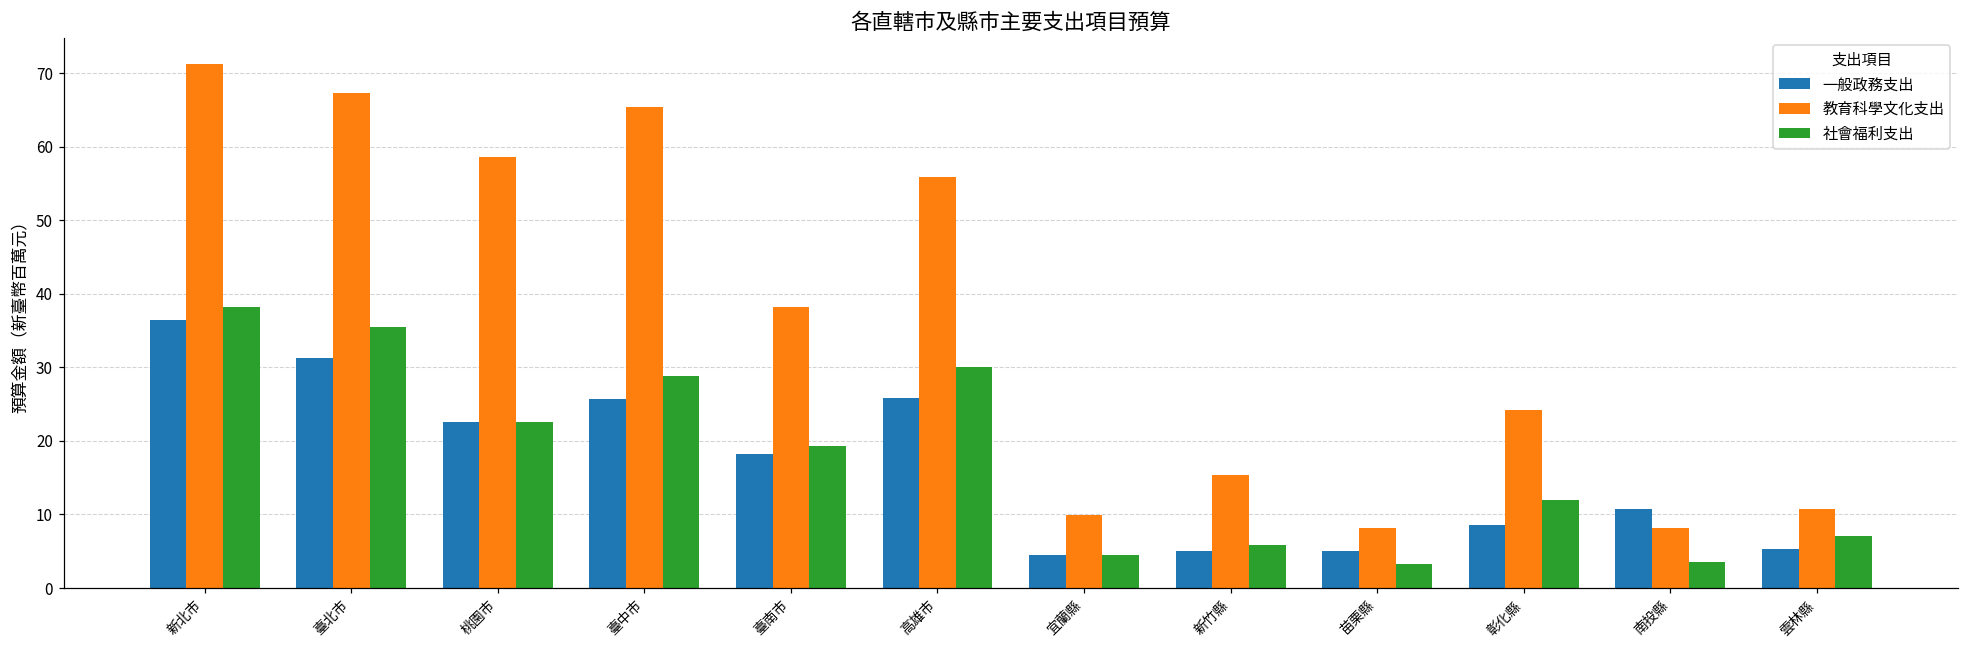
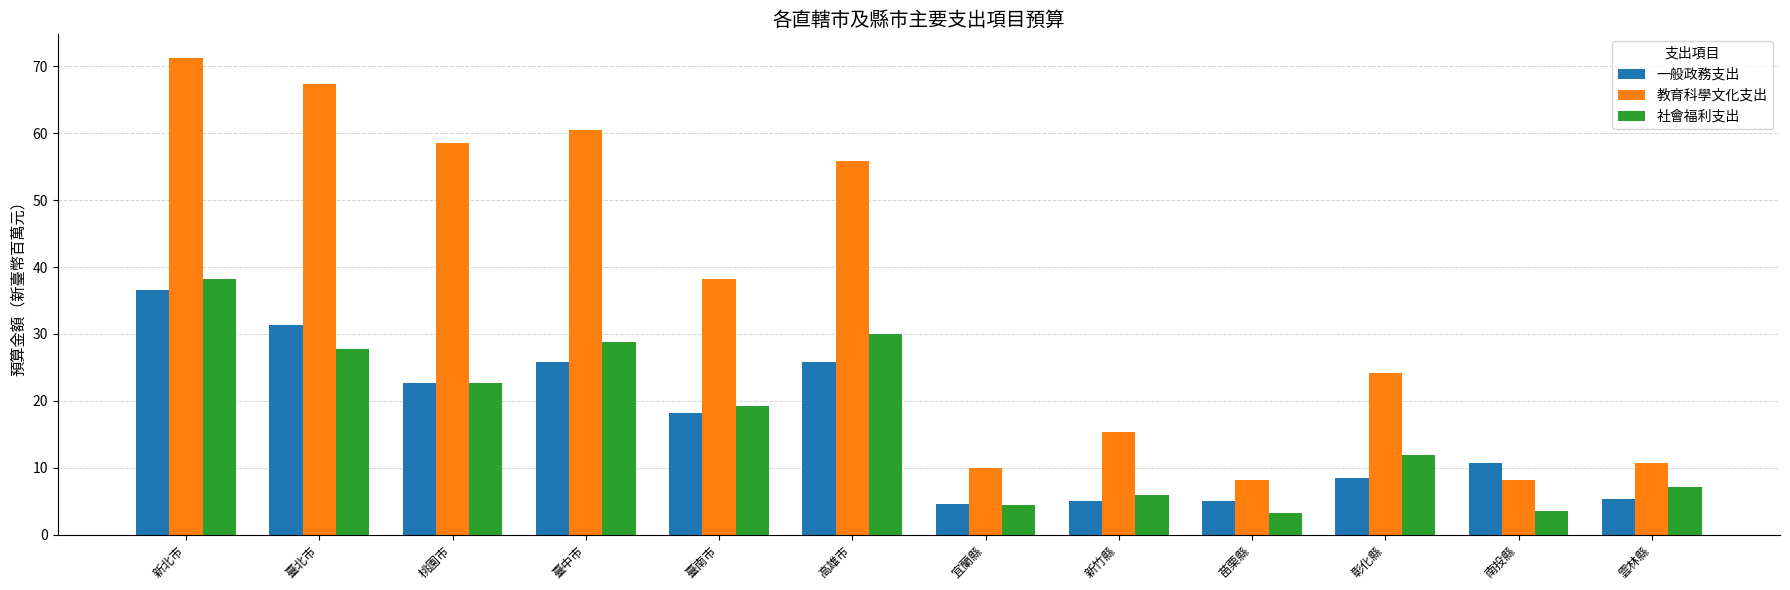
社會福利支出, 臺北市: 35 -> 28
教育科學文化支出, 臺中市: 65 -> 61
